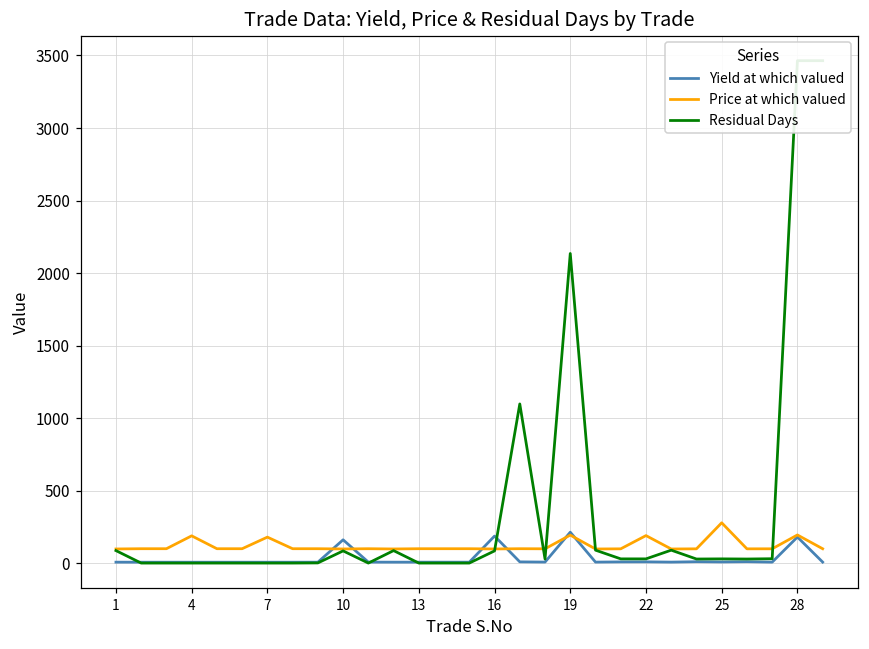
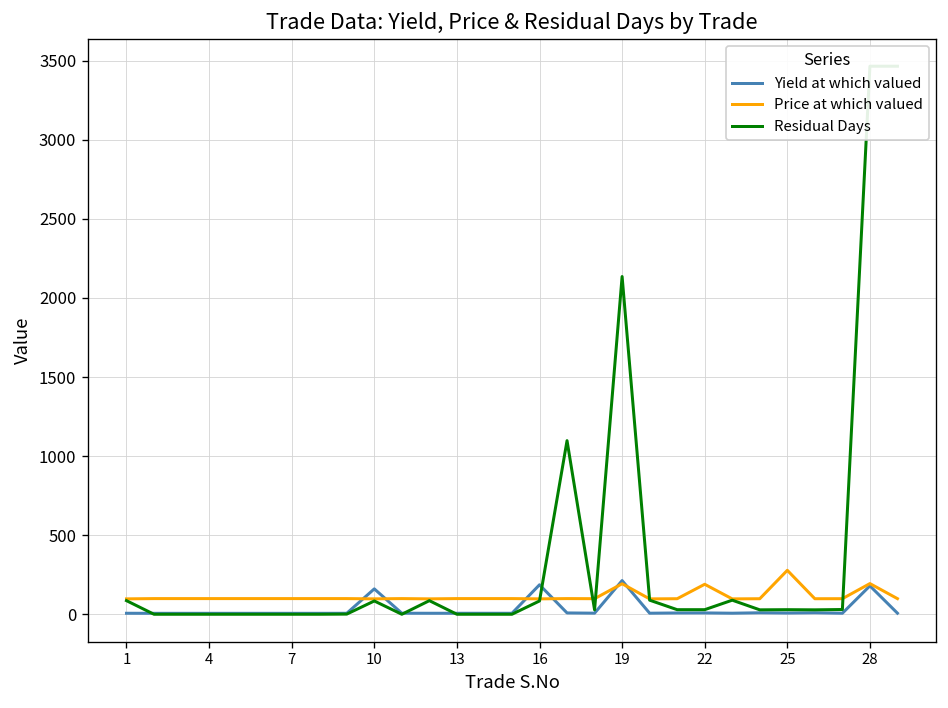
Price at which valued, 4: 190 -> 100
Price at which valued, 7: 180 -> 100
